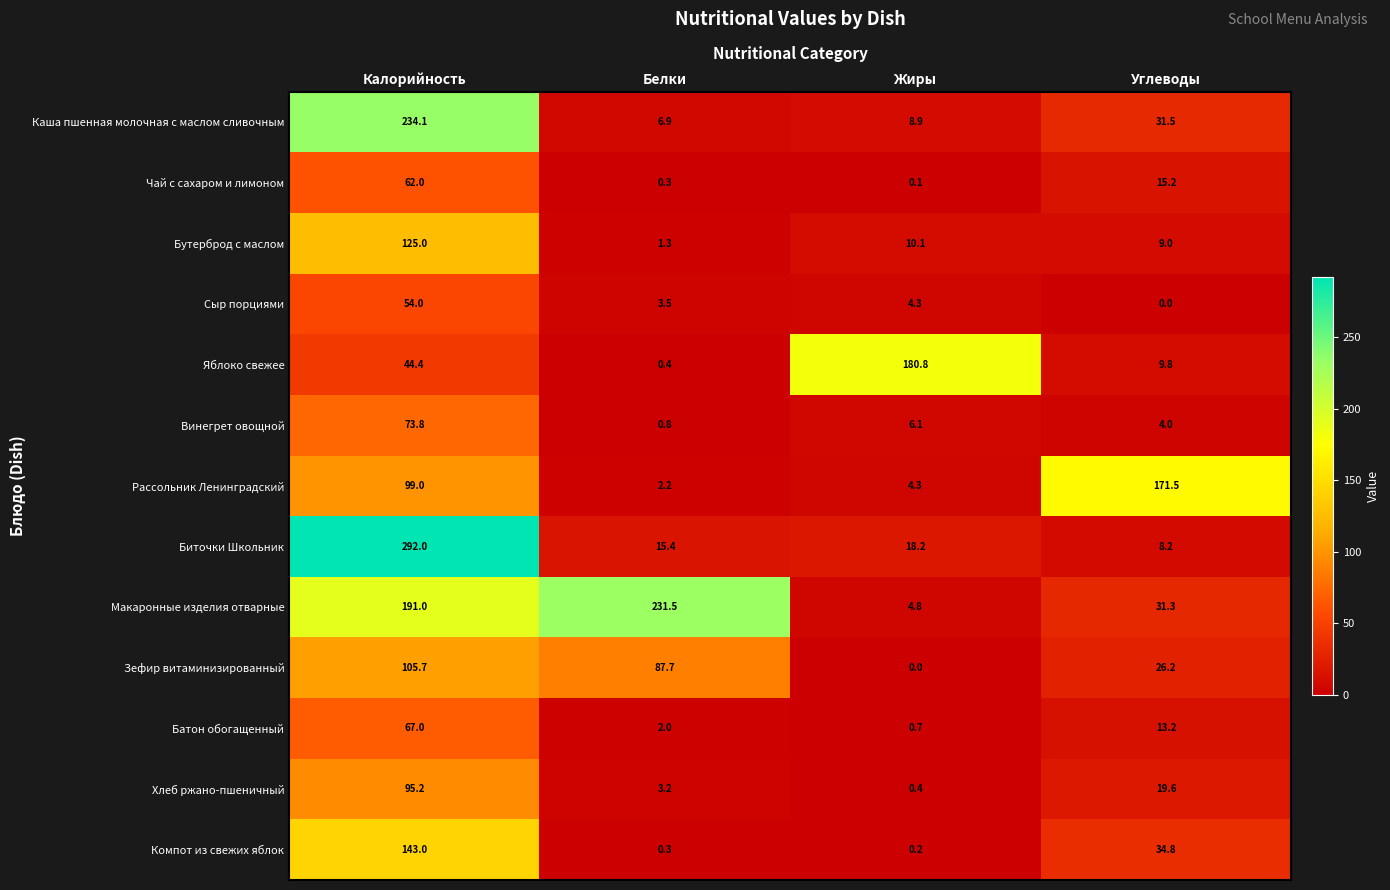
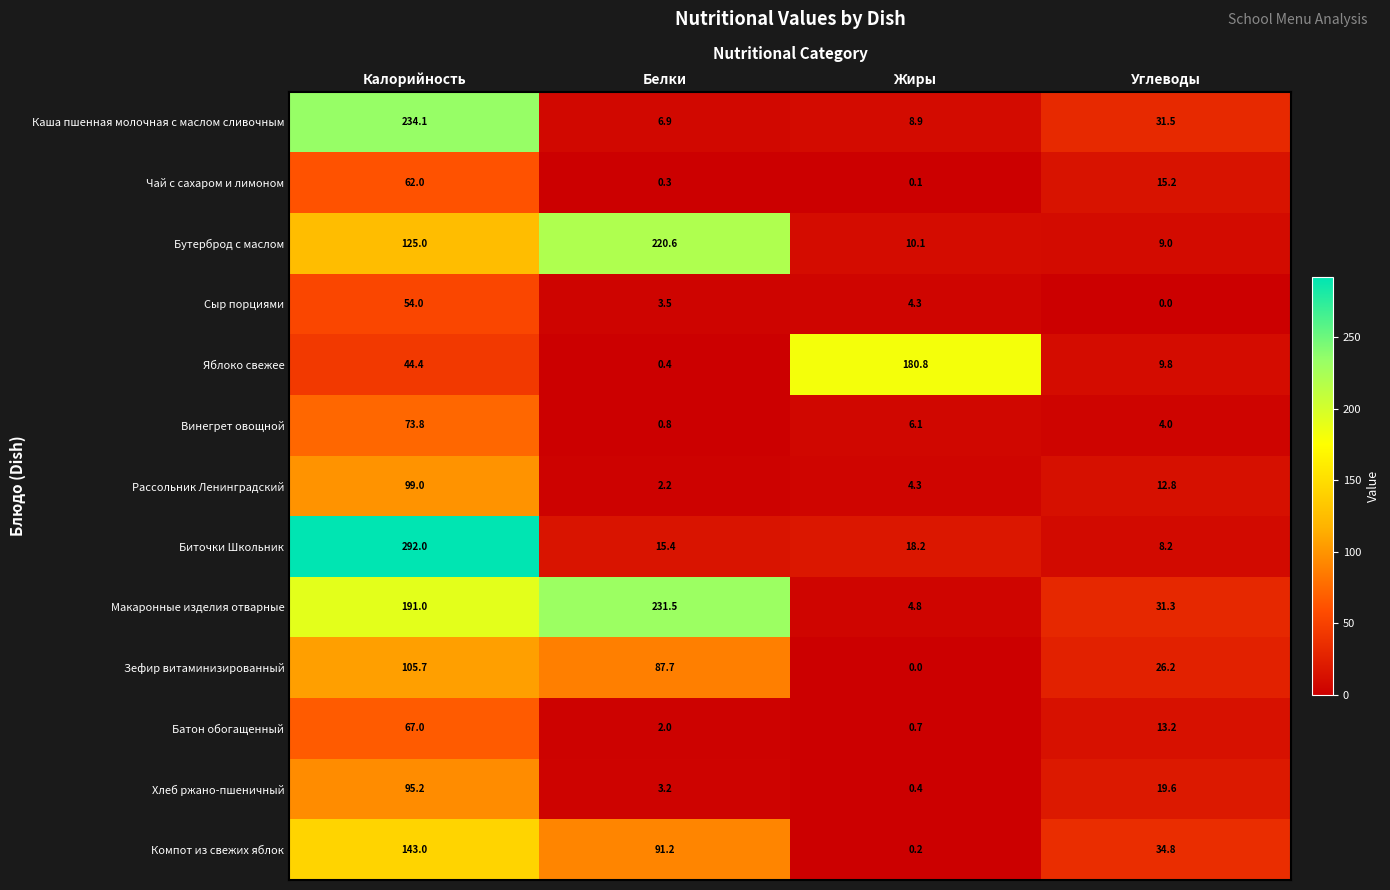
Бутерброд с маслом, Белки: 1.3 -> 220.6
Рассольник Ленинградский, Углеводы: 171.5 -> 12.8
Компот из свежих яблок, Белки: 0.3 -> 91.2
